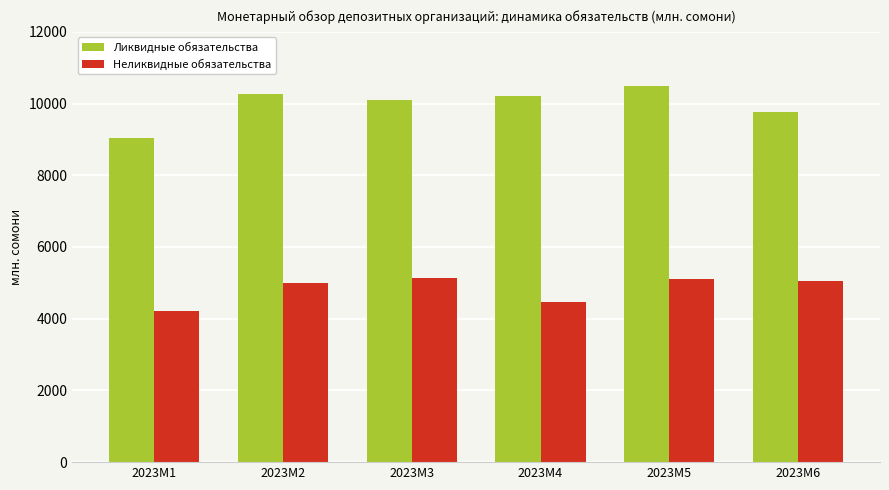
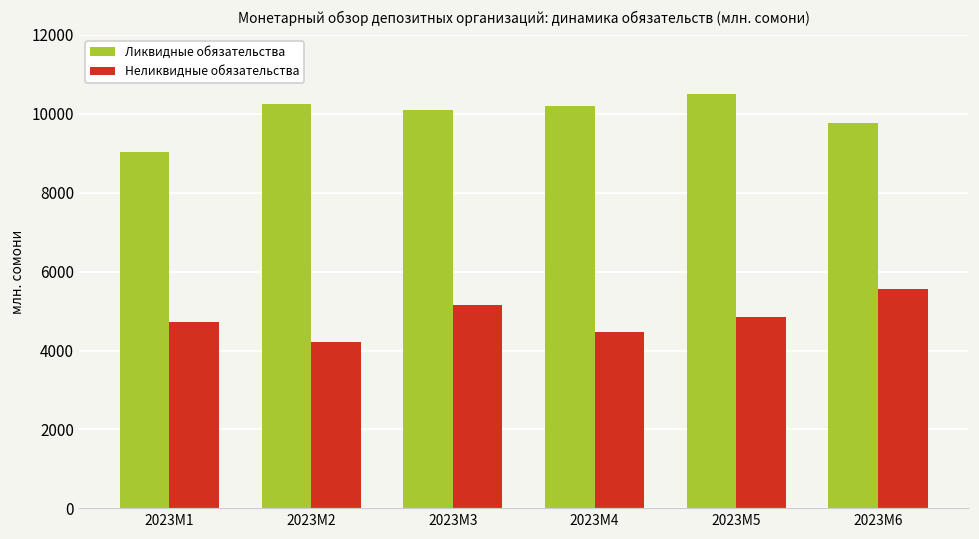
Неликвидные обязательства, 2023M1: 4200 -> 4700
Неликвидные обязательства, 2023M2: 5000 -> 4200
Неликвидные обязательства, 2023M5: 5100 -> 4900
Неликвидные обязательства, 2023M6: 5000 -> 5600
